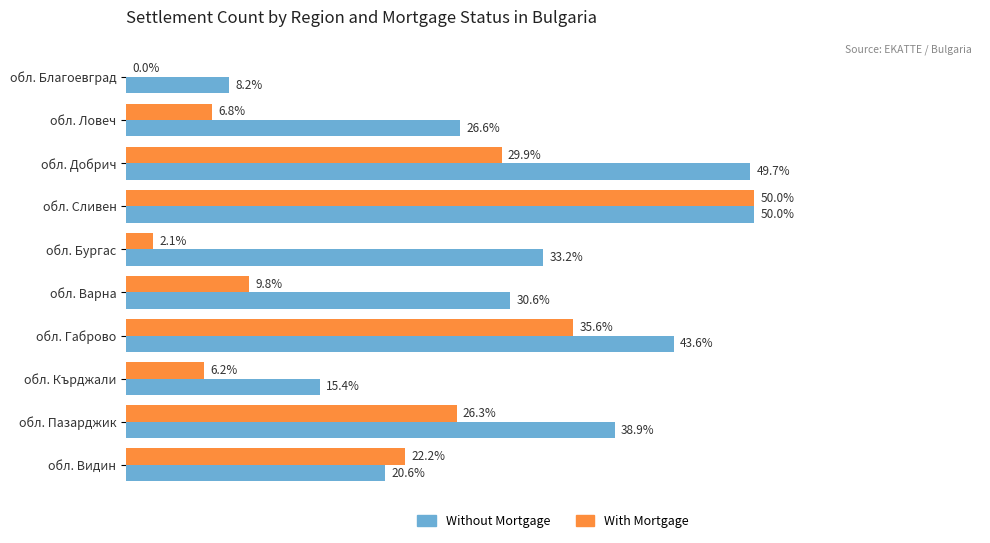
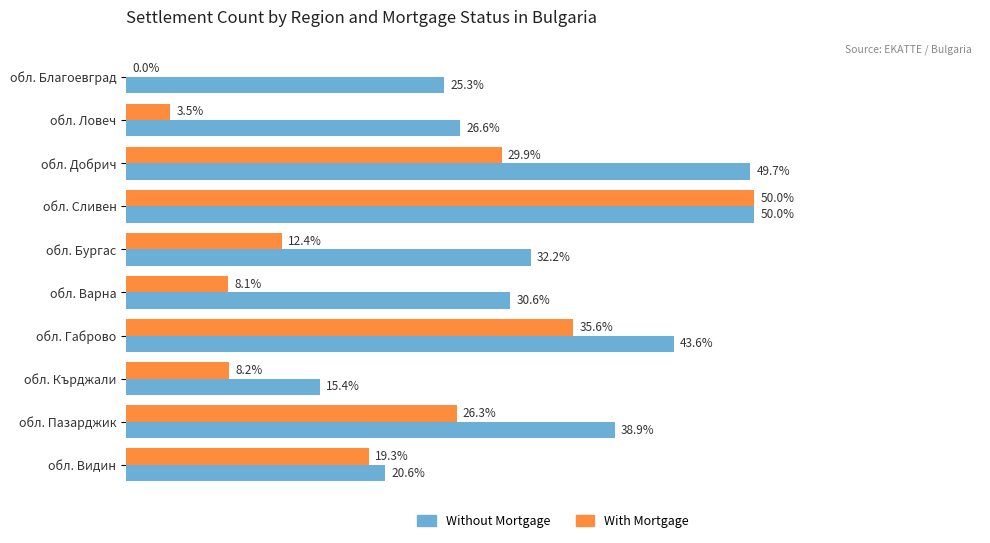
Without Mortgage, обл. Благоевград: 8.2% -> 25.3%
With Mortgage, обл. Ловеч: 6.8% -> 3.5%
With Mortgage, обл. Бургас: 2.1% -> 12.4%
Without Mortgage, обл. Бургас: 33.2% -> 32.2%
With Mortgage, обл. Варна: 9.8% -> 8.1%
With Mortgage, обл. Кърджали: 6.2% -> 8.2%
With Mortgage, обл. Видин: 22.2% -> 19.3%
